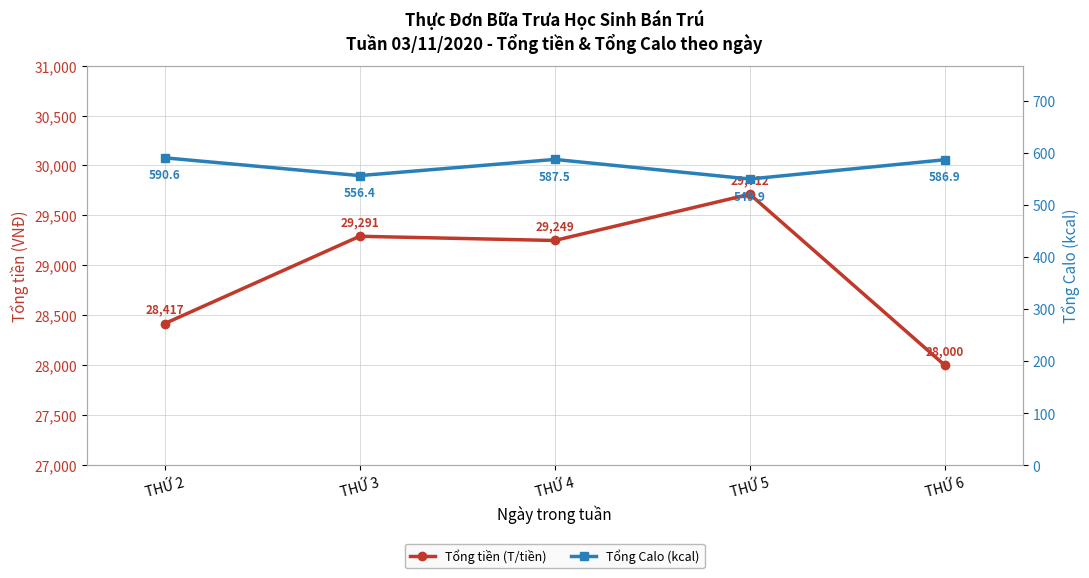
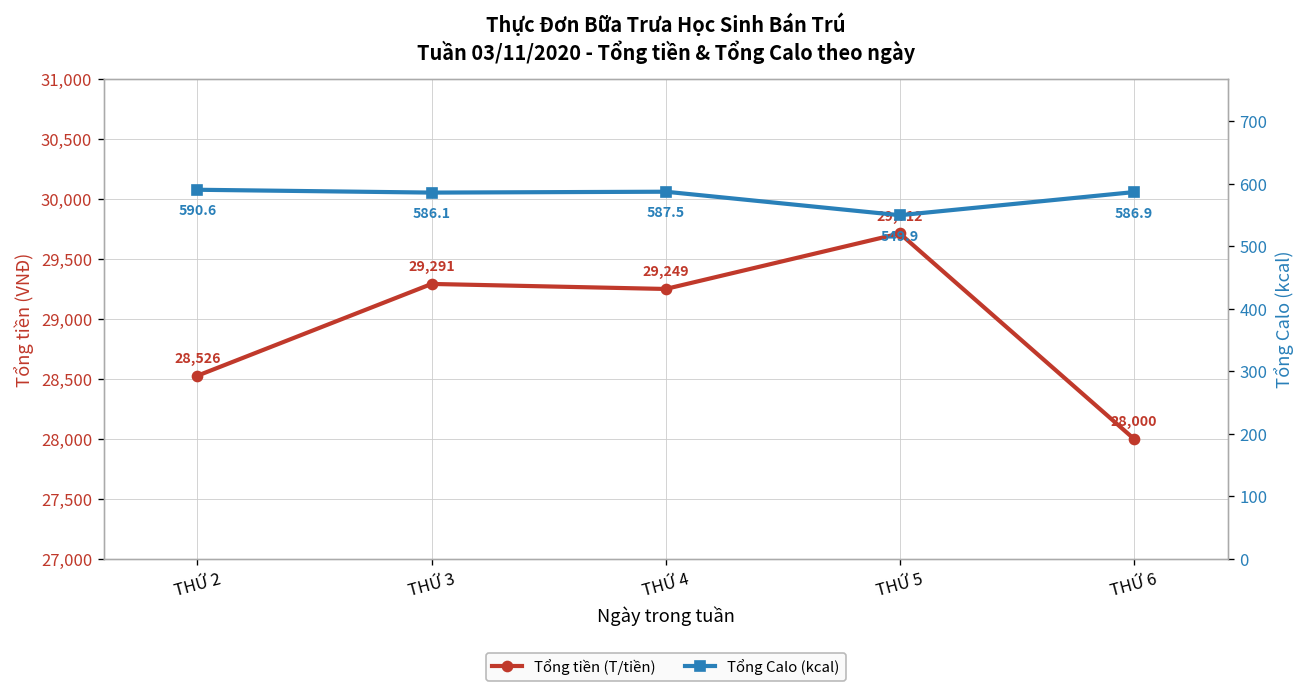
Tổng tiền (T/tiền), THỨ 2: 28,417 -> 28,526
Tổng Calo (kcal), THỨ 3: 556.4 -> 586.1
